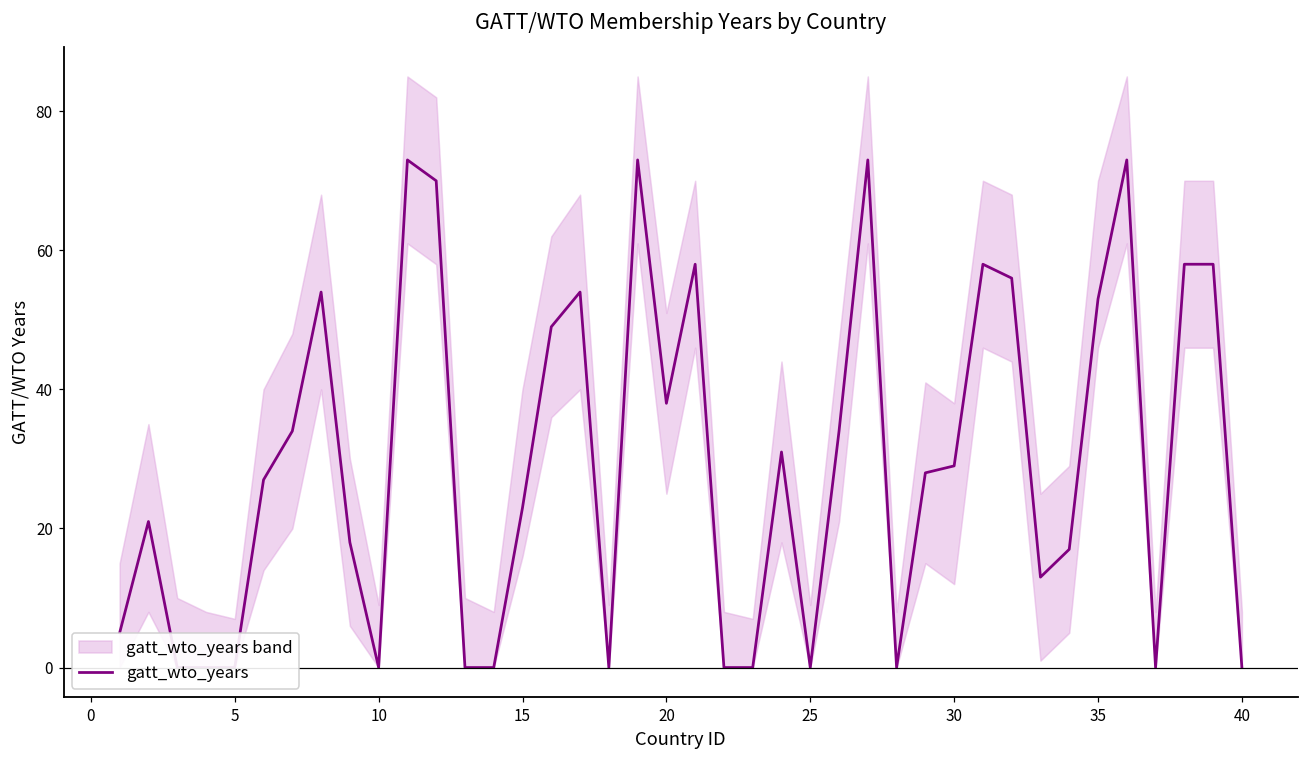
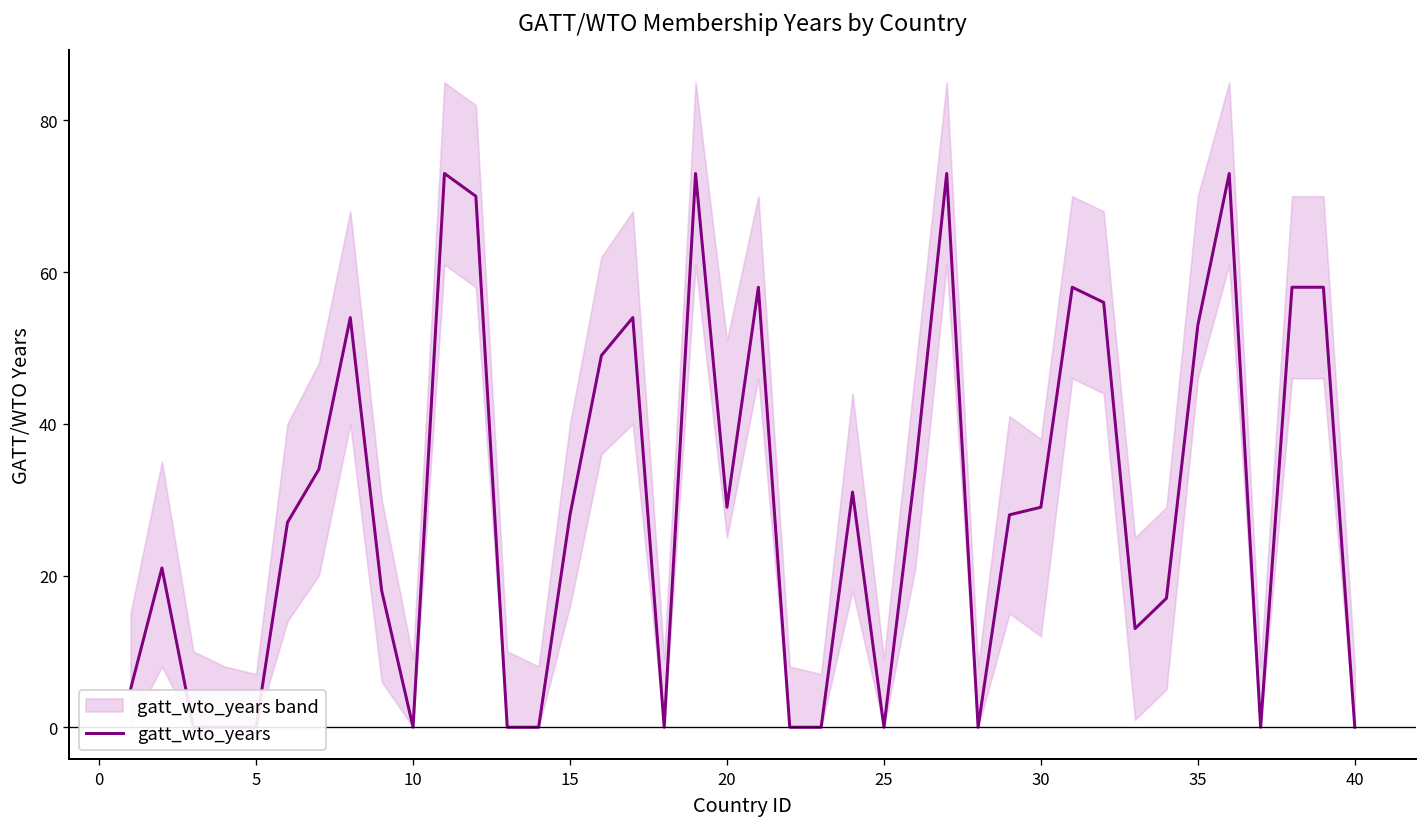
gatt_wto_years, 15: 23 -> 28
gatt_wto_years, 20: 38 -> 29
